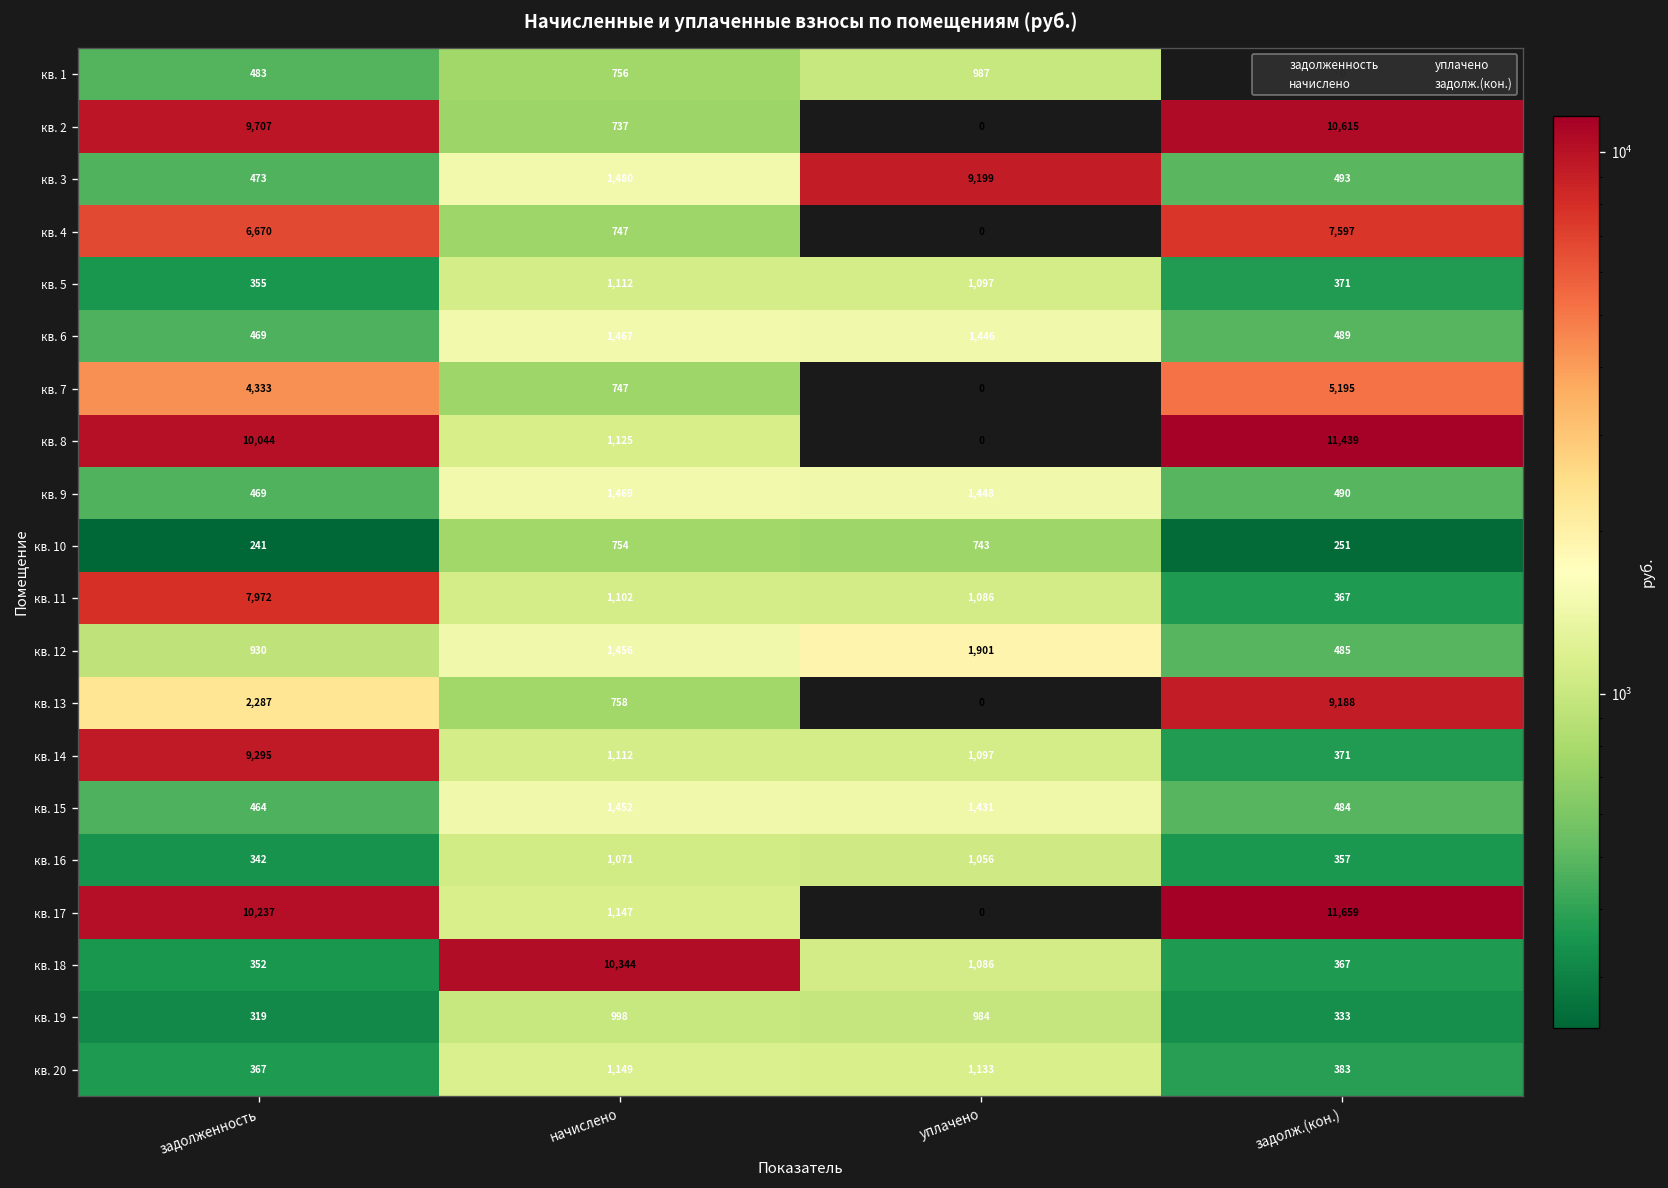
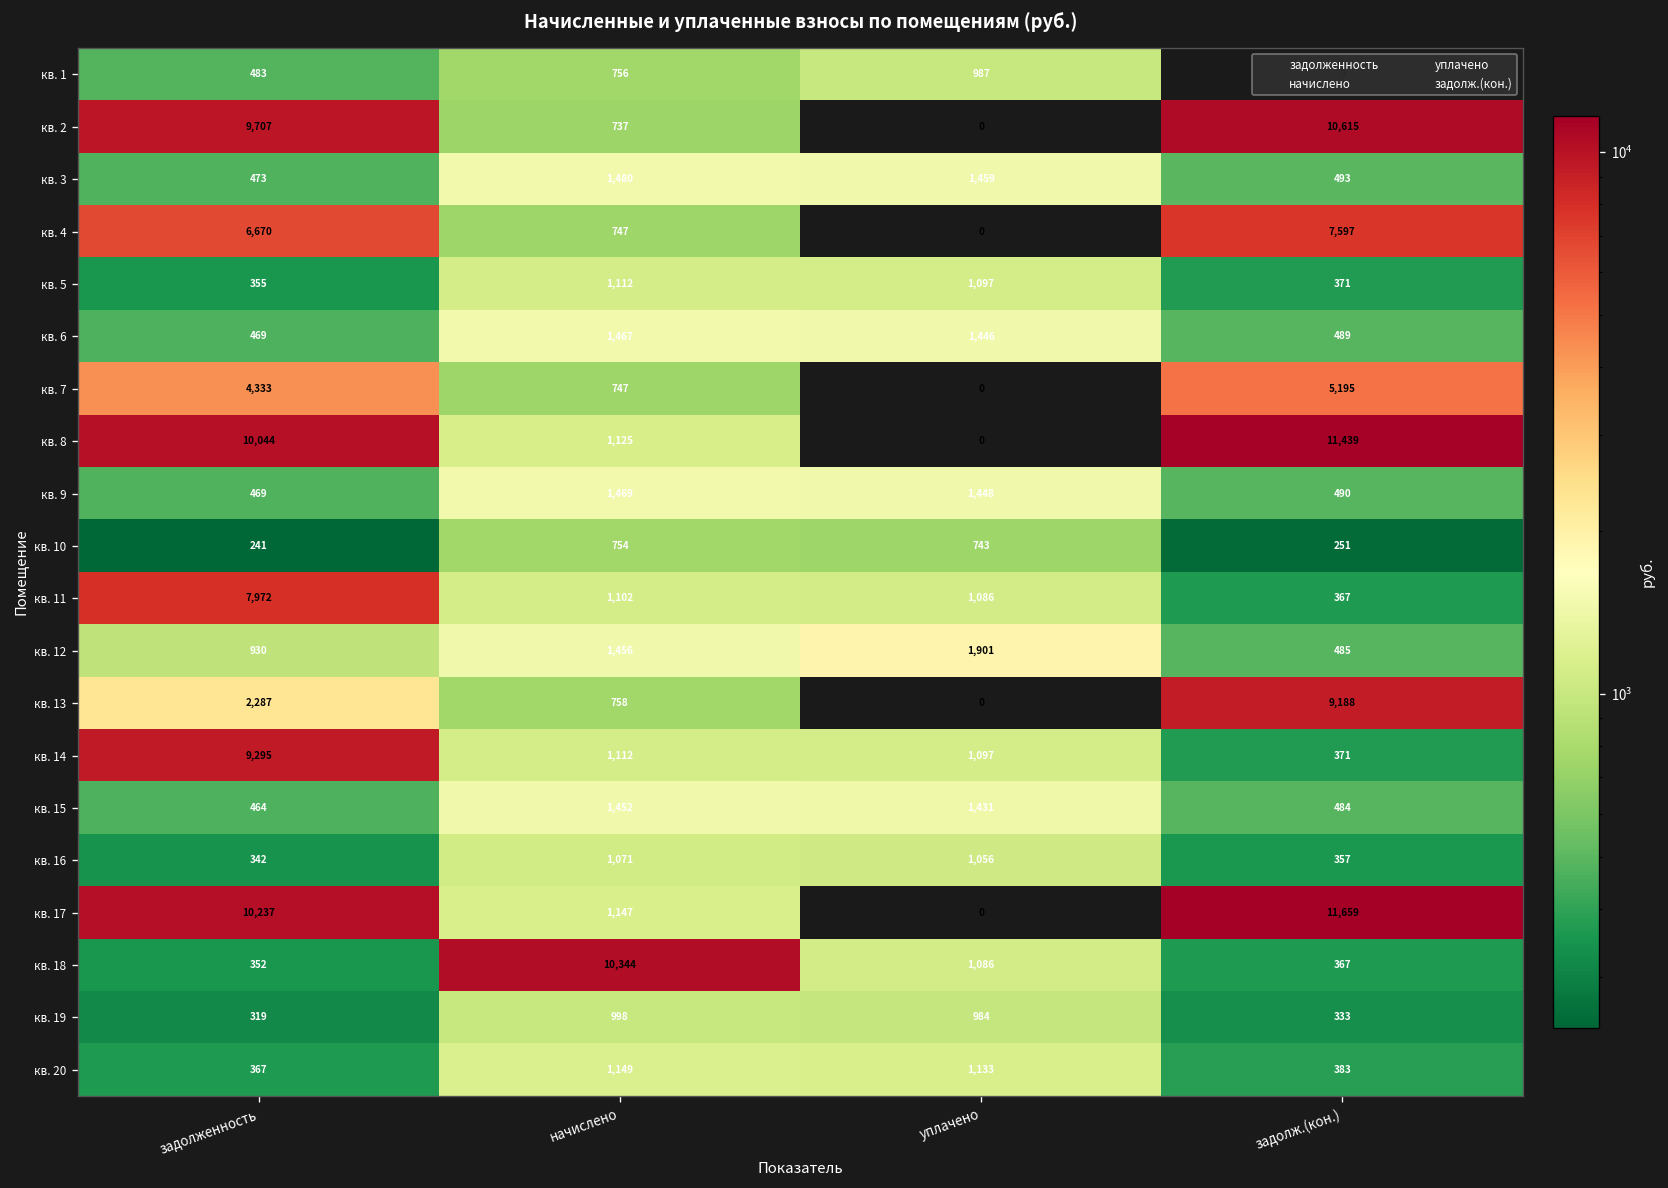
кв. 3, уплачено: 9,199 -> 1,459
